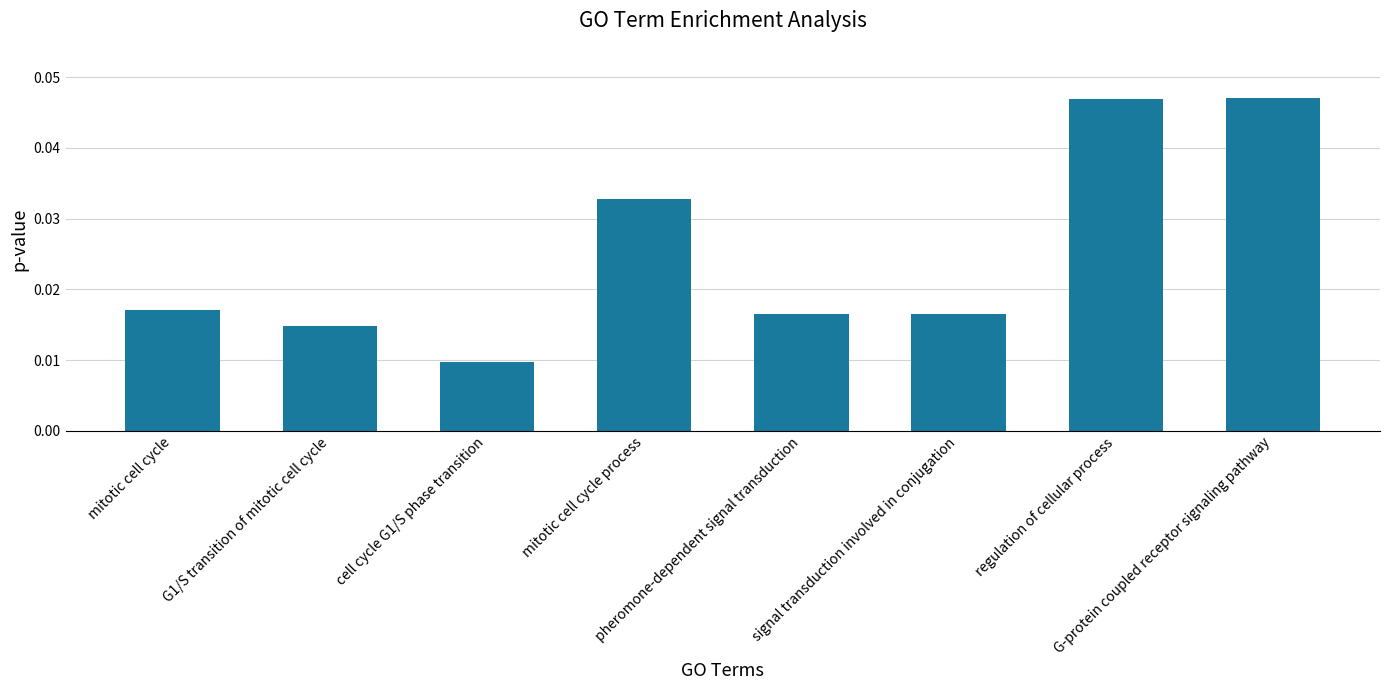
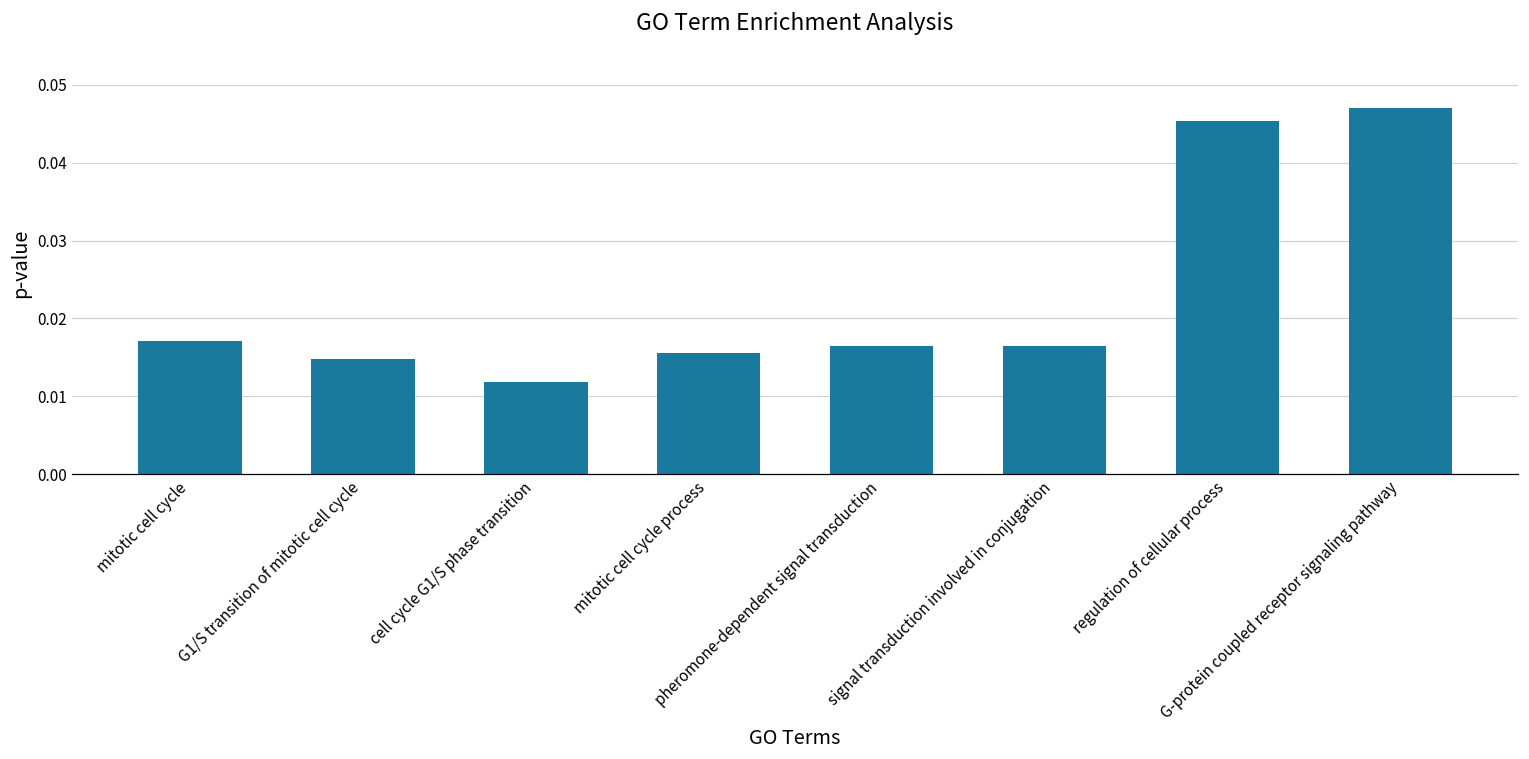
cell cycle G1/S phase transition: 0.010 -> 0.012
mitotic cell cycle process: 0.033 -> 0.016
regulation of cellular process: 0.047 -> 0.045
